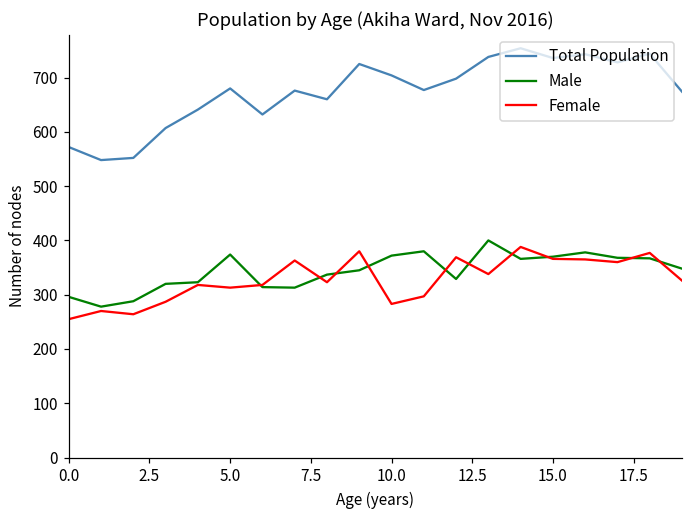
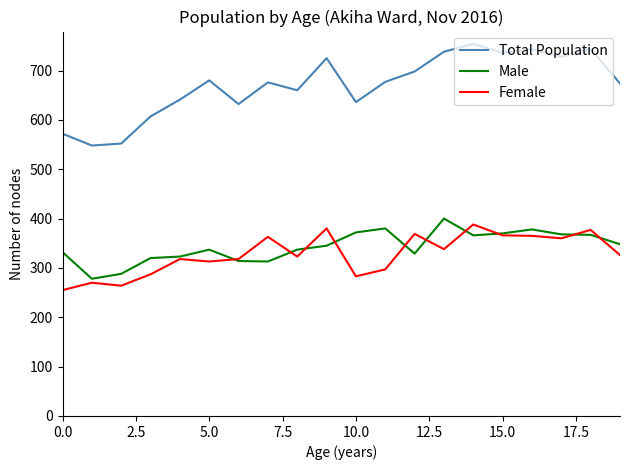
Male, 0.0: 300 -> 330
Male, 5.0: 370 -> 340
Total Population, 10.0: 700 -> 640
